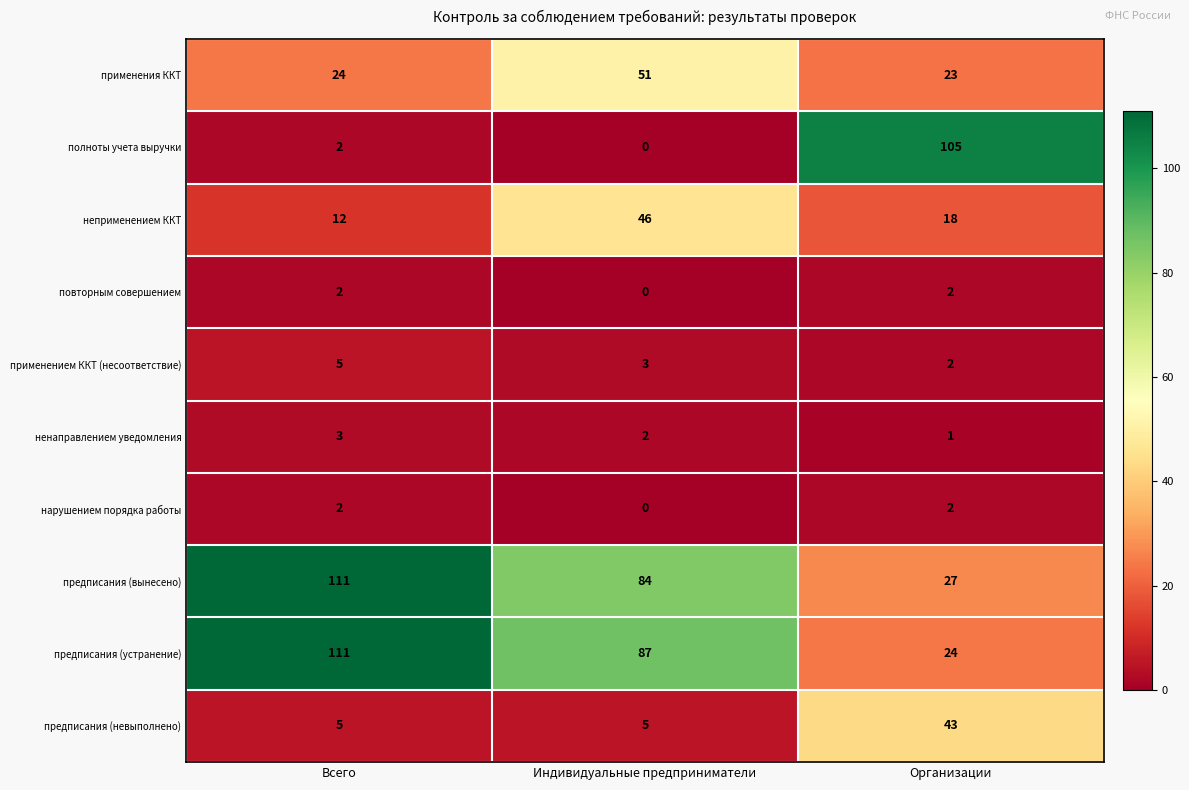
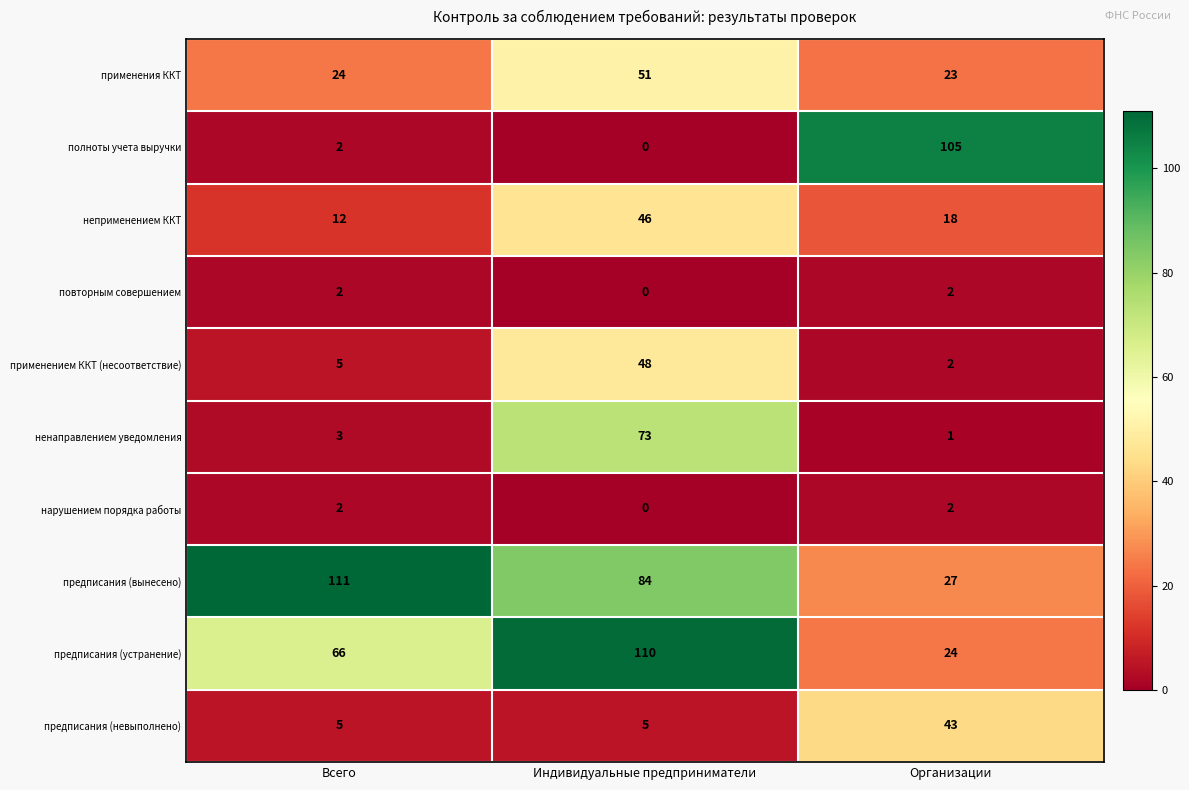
применением ККТ (несоответствие), Индивидуальные предприниматели: 3 -> 48
ненаправлением уведомления, Индивидуальные предприниматели: 2 -> 73
предписания (устранение), Всего: 111 -> 66
предписания (устранение), Индивидуальные предприниматели: 87 -> 110
